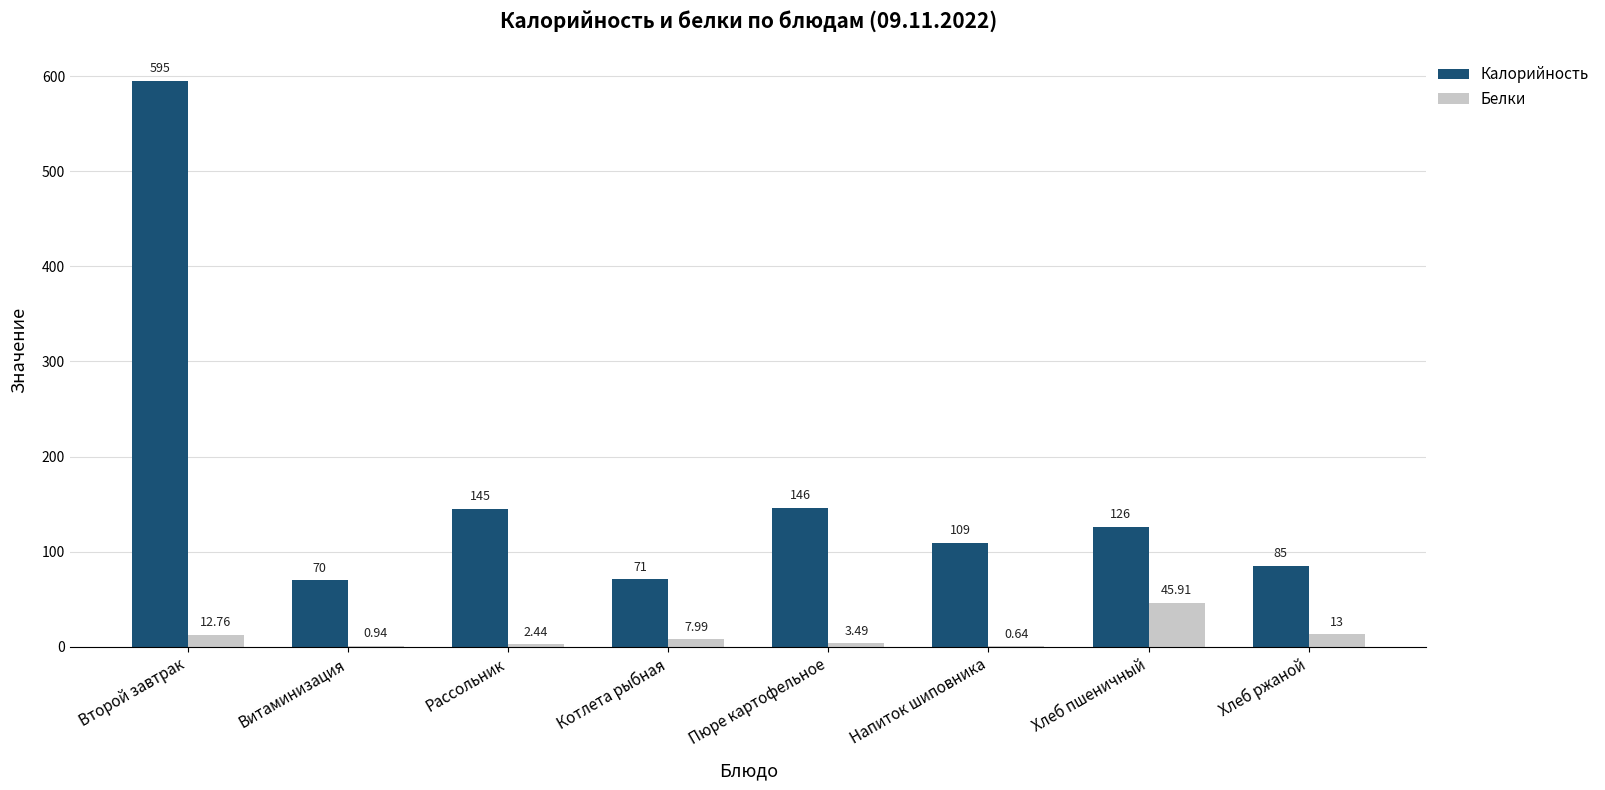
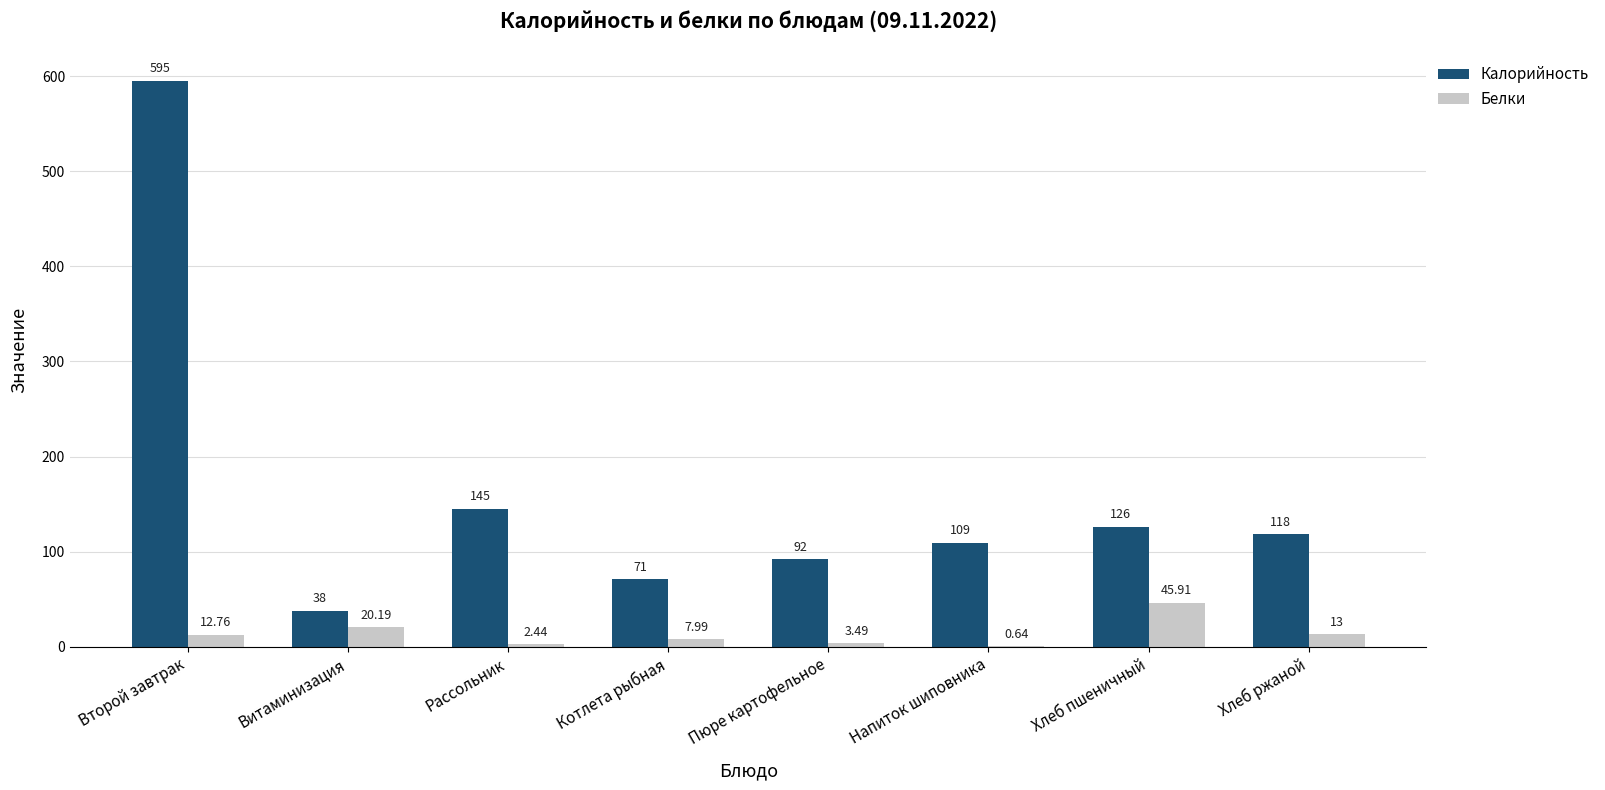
Калорийность, Витаминизация: 70 -> 38
Белки, Витаминизация: 0.94 -> 20.19
Калорийность, Пюре картофельное: 146 -> 92
Калорийность, Хлеб ржаной: 85 -> 118
